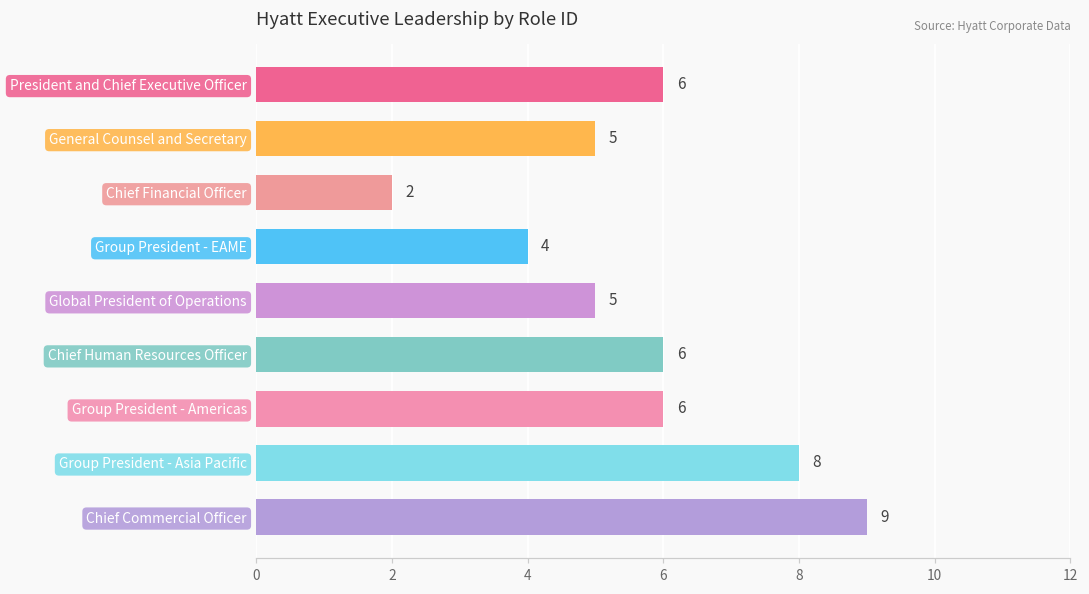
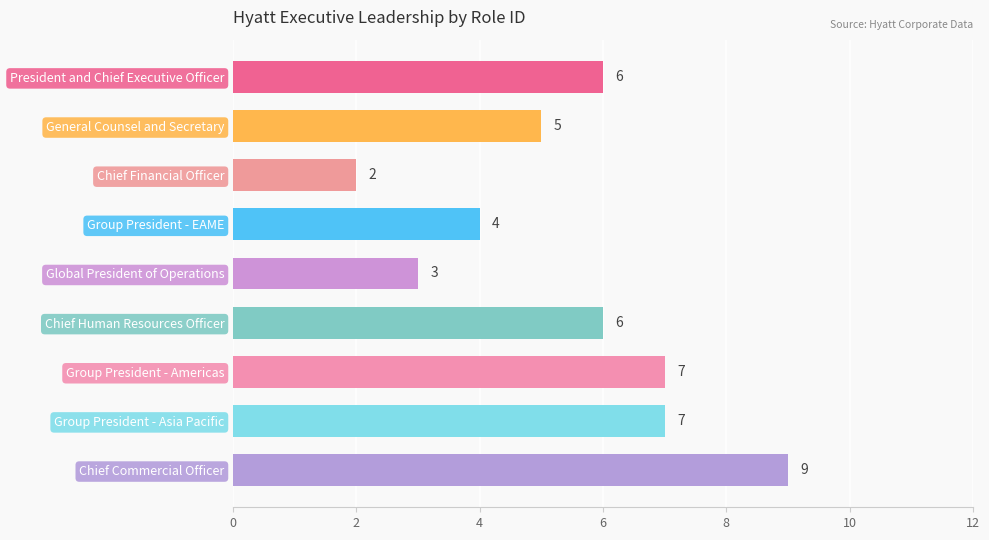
Global President of Operations: 5 -> 3
Group President - Americas: 6 -> 7
Group President - Asia Pacific: 8 -> 7
